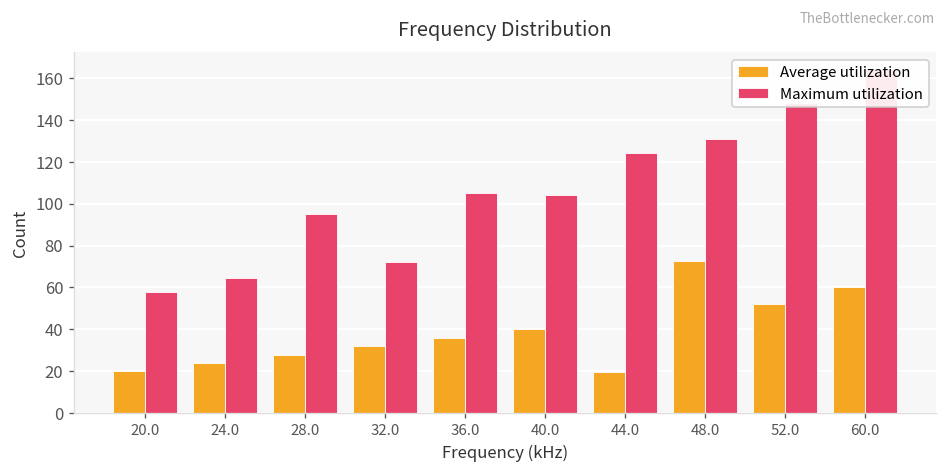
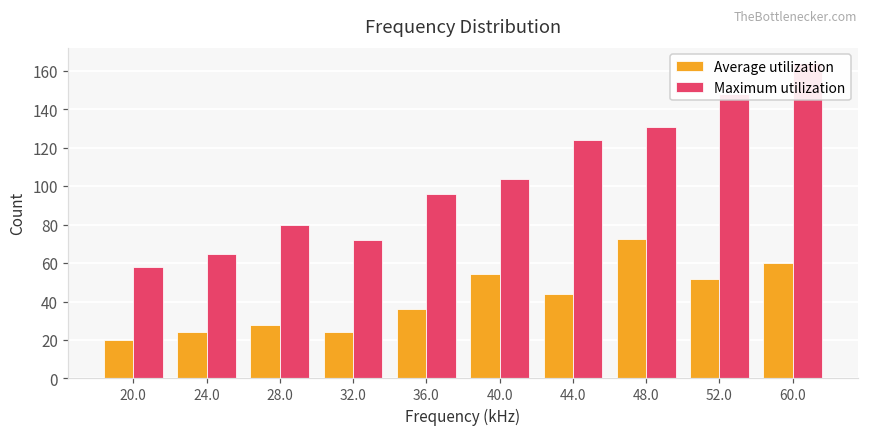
Maximum utilization, 28.0: 95 -> 80
Average utilization, 32.0: 32 -> 24
Maximum utilization, 36.0: 105 -> 96
Average utilization, 40.0: 40 -> 54
Average utilization, 44.0: 20 -> 44
